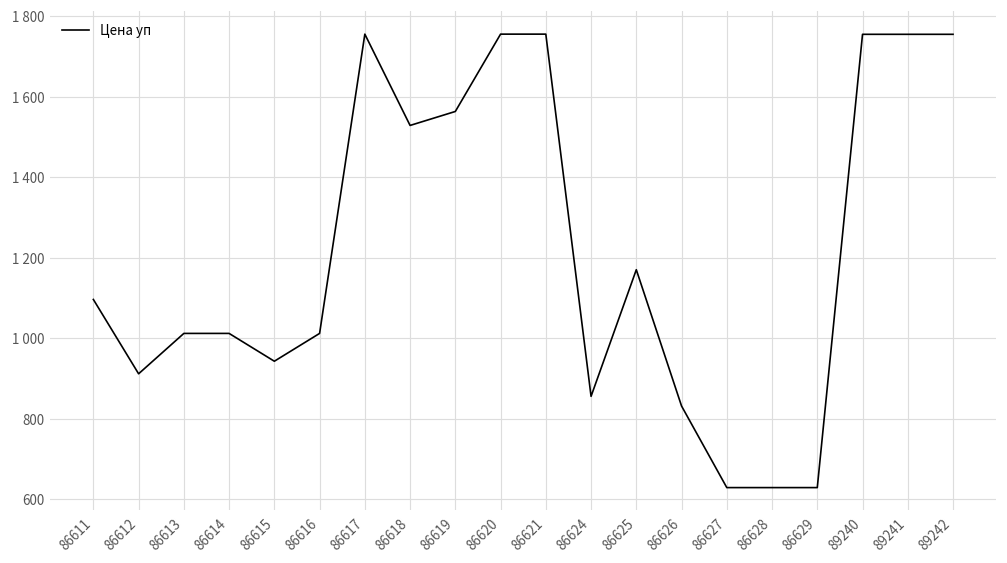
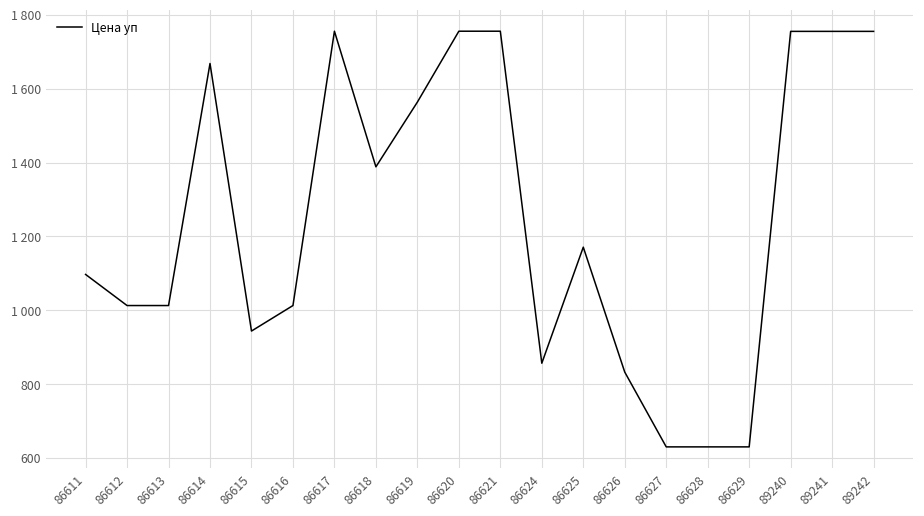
86612: 910 -> 1010
86614: 1010 -> 1670
86618: 1530 -> 1390
